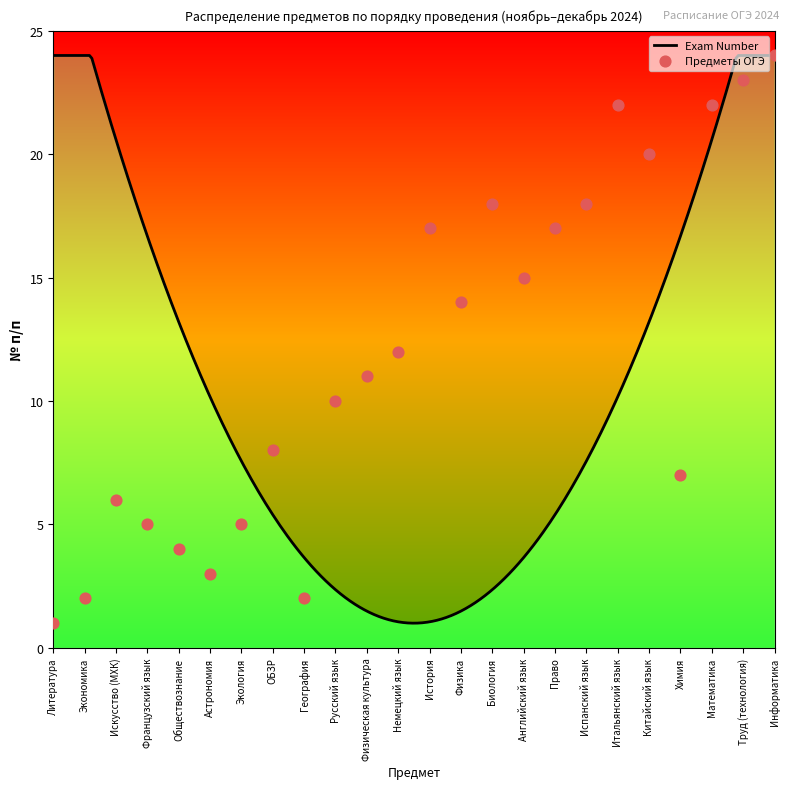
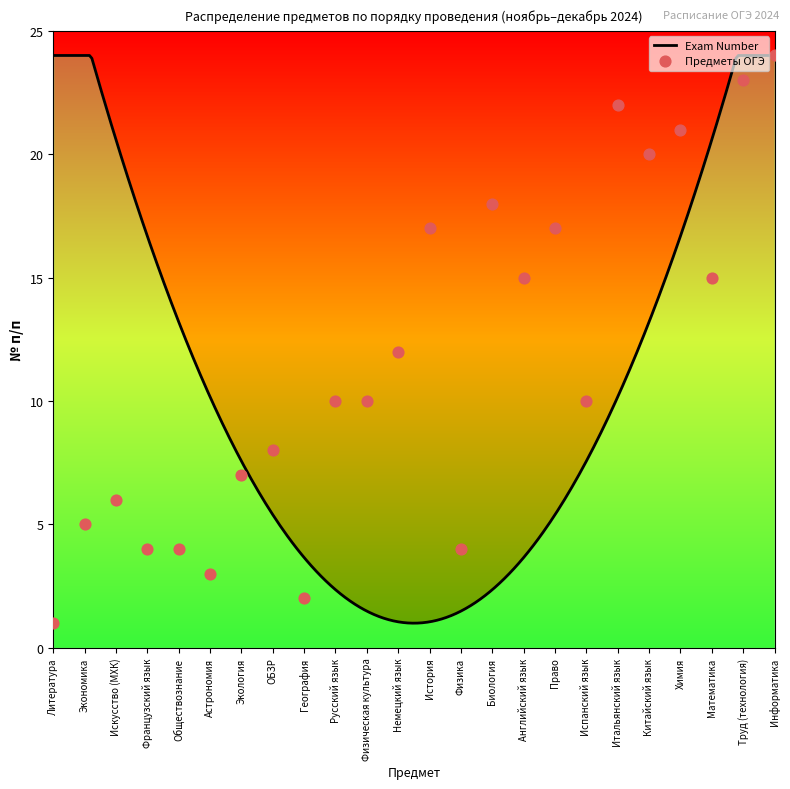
Предметы ОГЭ, Экономика: 2 -> 5
Предметы ОГЭ, Французский язык: 5 -> 4
Предметы ОГЭ, Экология: 5 -> 7
Предметы ОГЭ, Физическая культура: 11 -> 10
Предметы ОГЭ, Физика: 14 -> 4
Предметы ОГЭ, Испанский язык: 18 -> 10
Предметы ОГЭ, Химия: 7 -> 21
Предметы ОГЭ, Математика: 22 -> 15
